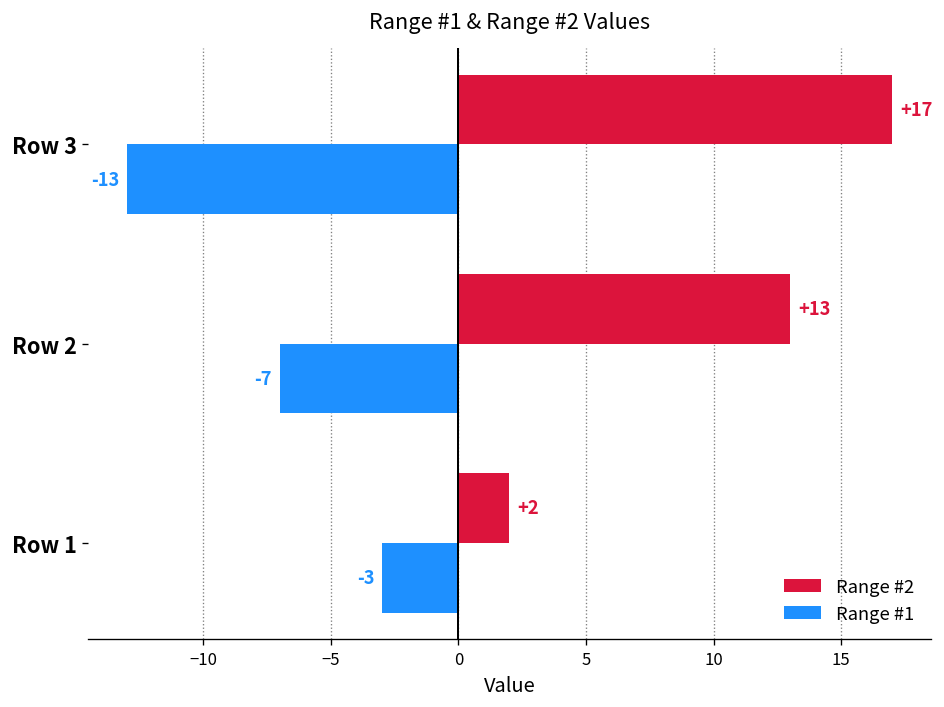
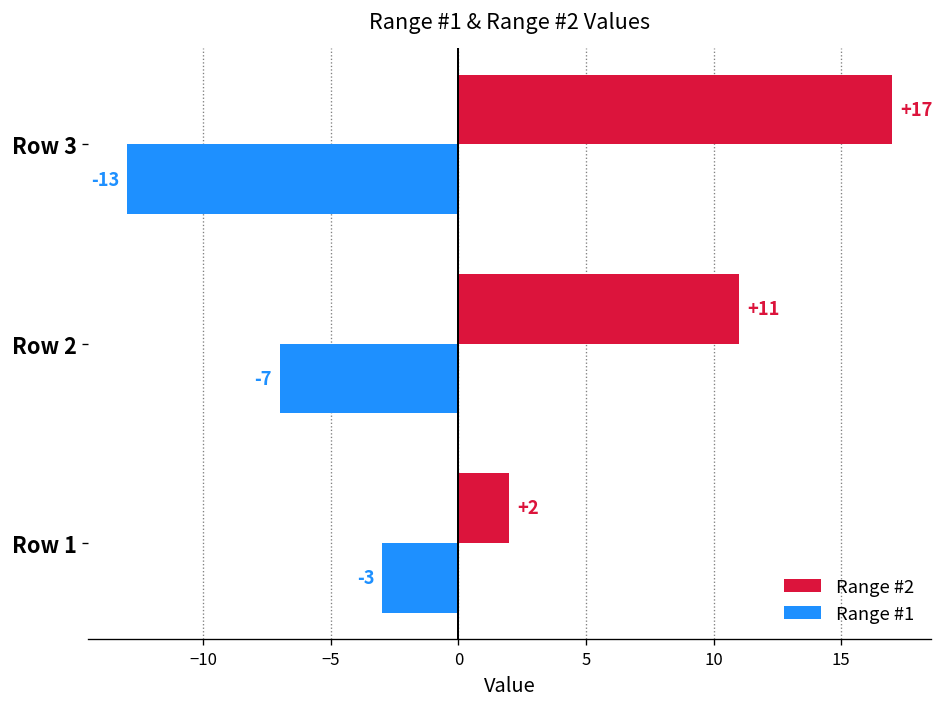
Range #2, Row 2: +13 -> +11
